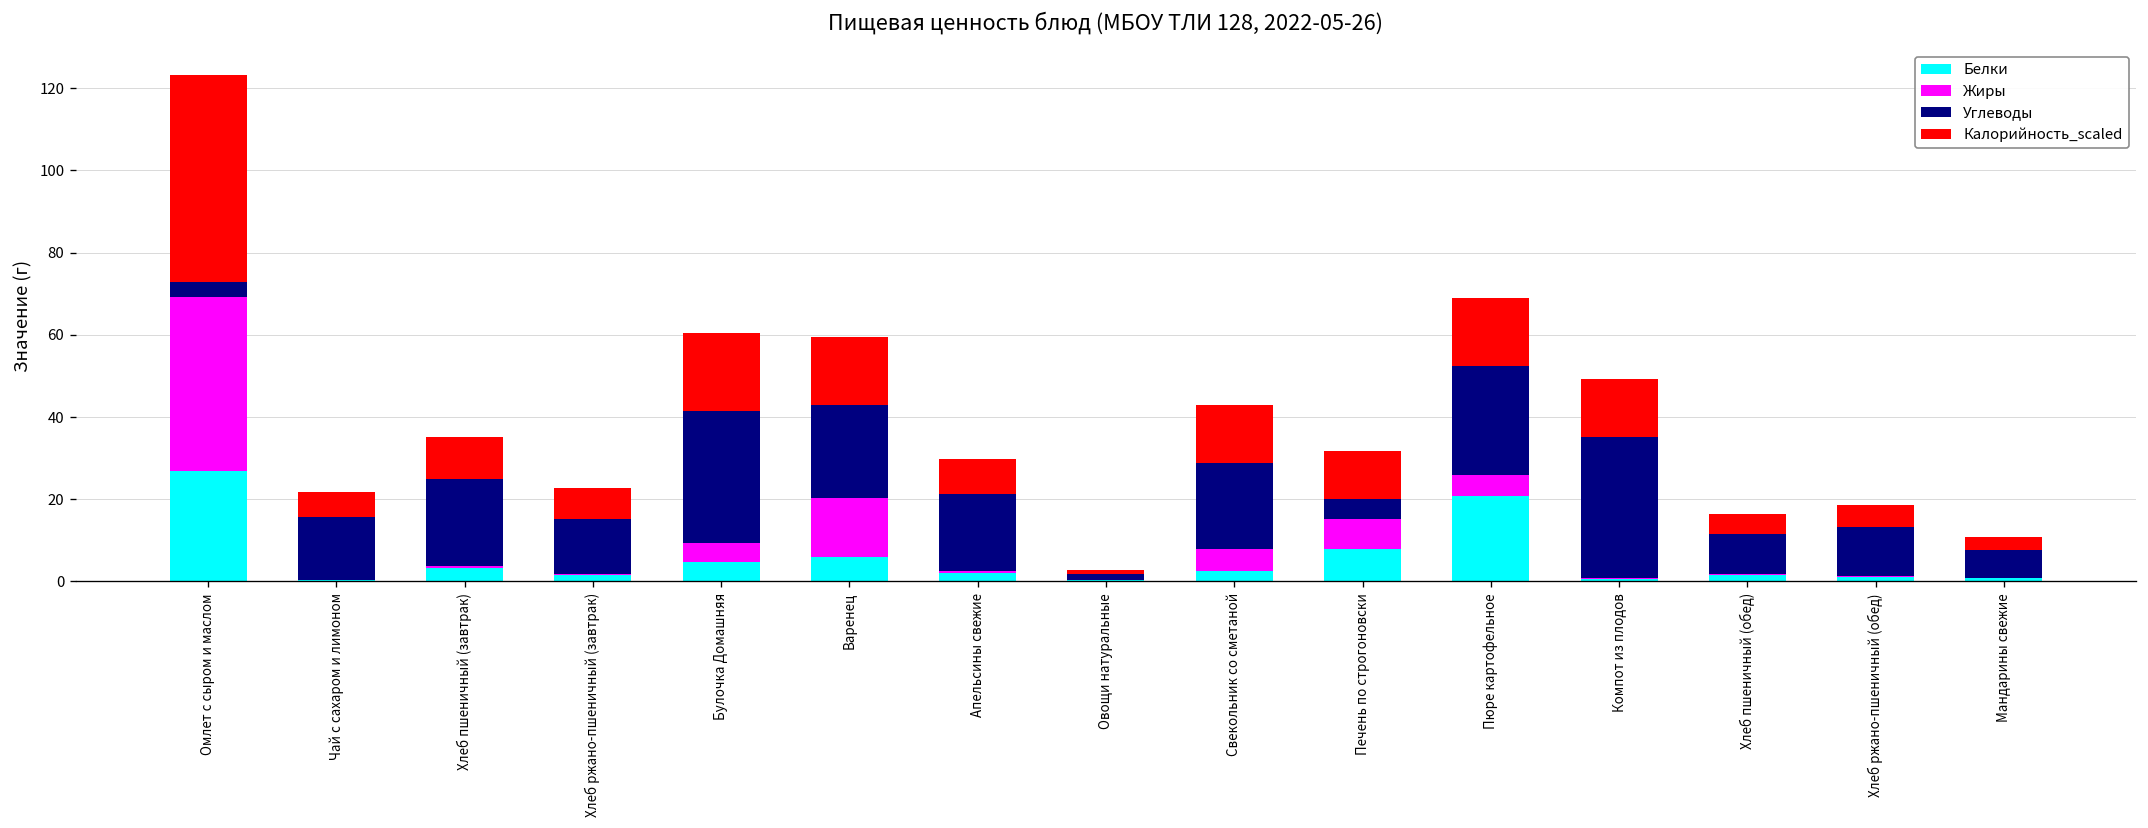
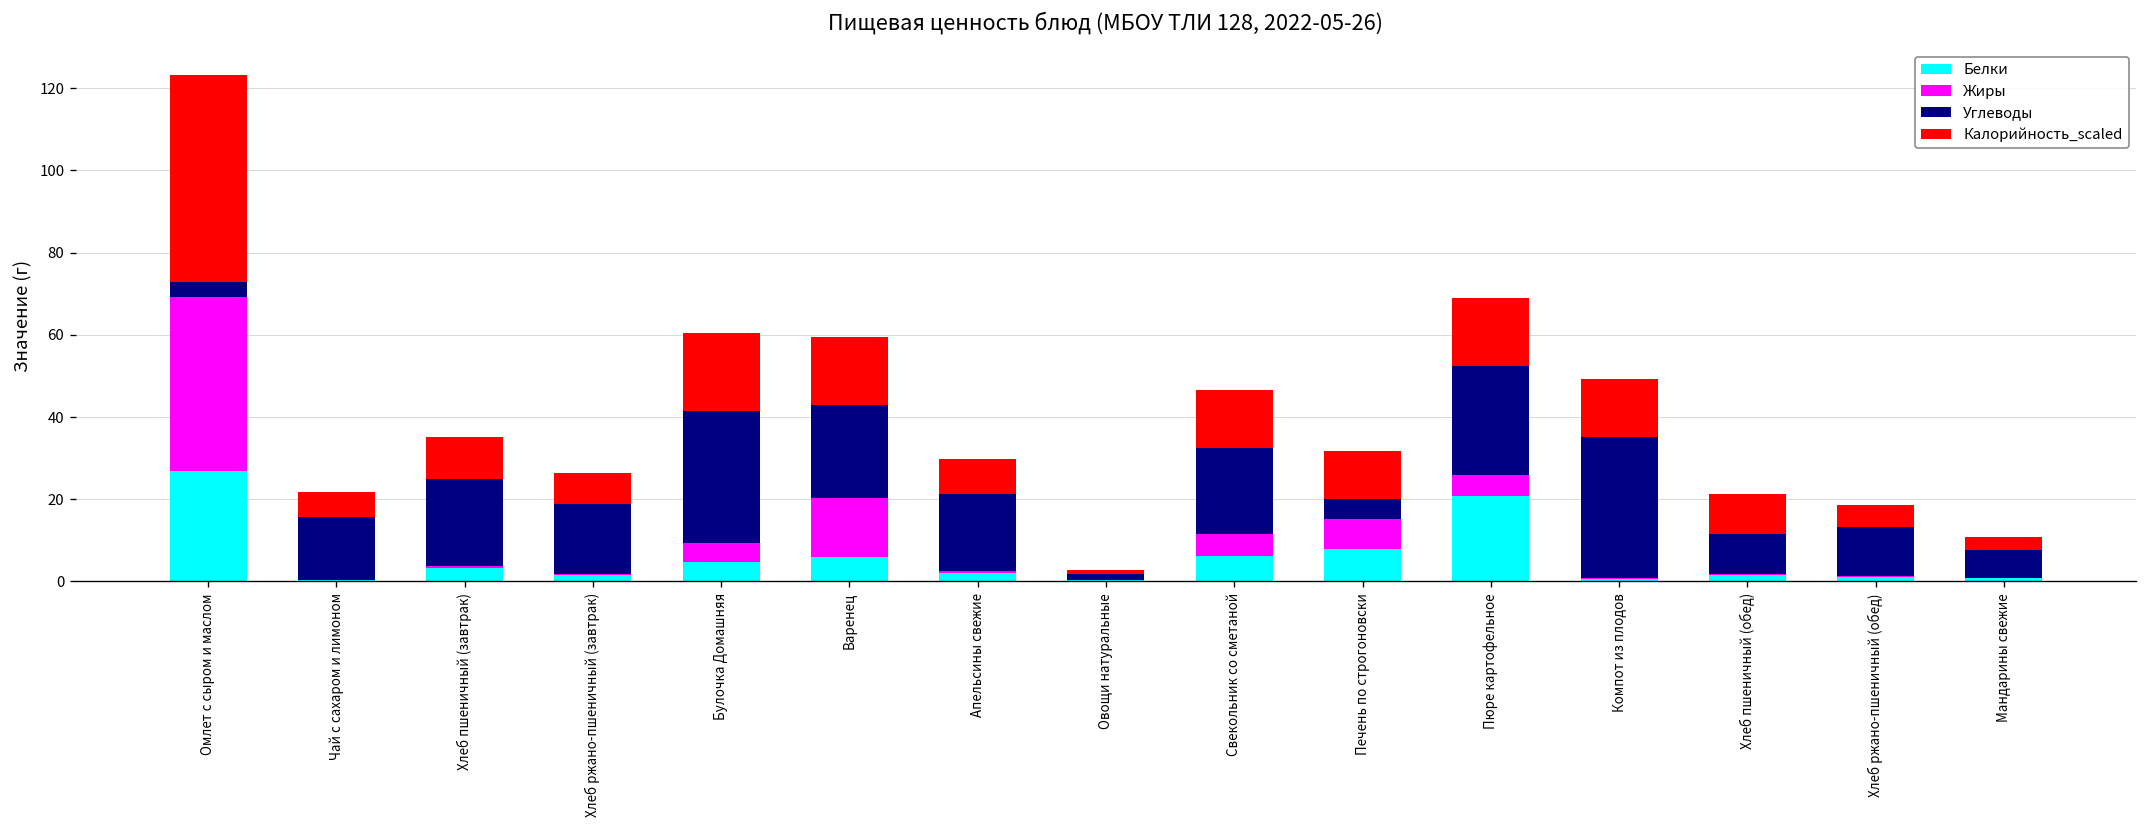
Углеводы, Хлеб ржано-пшеничный (завтрак): 13 -> 17
Белки, Свекольник со сметаной: 3 -> 6
Калорийность_scaled, Хлеб пшеничный (обед): 5 -> 10
